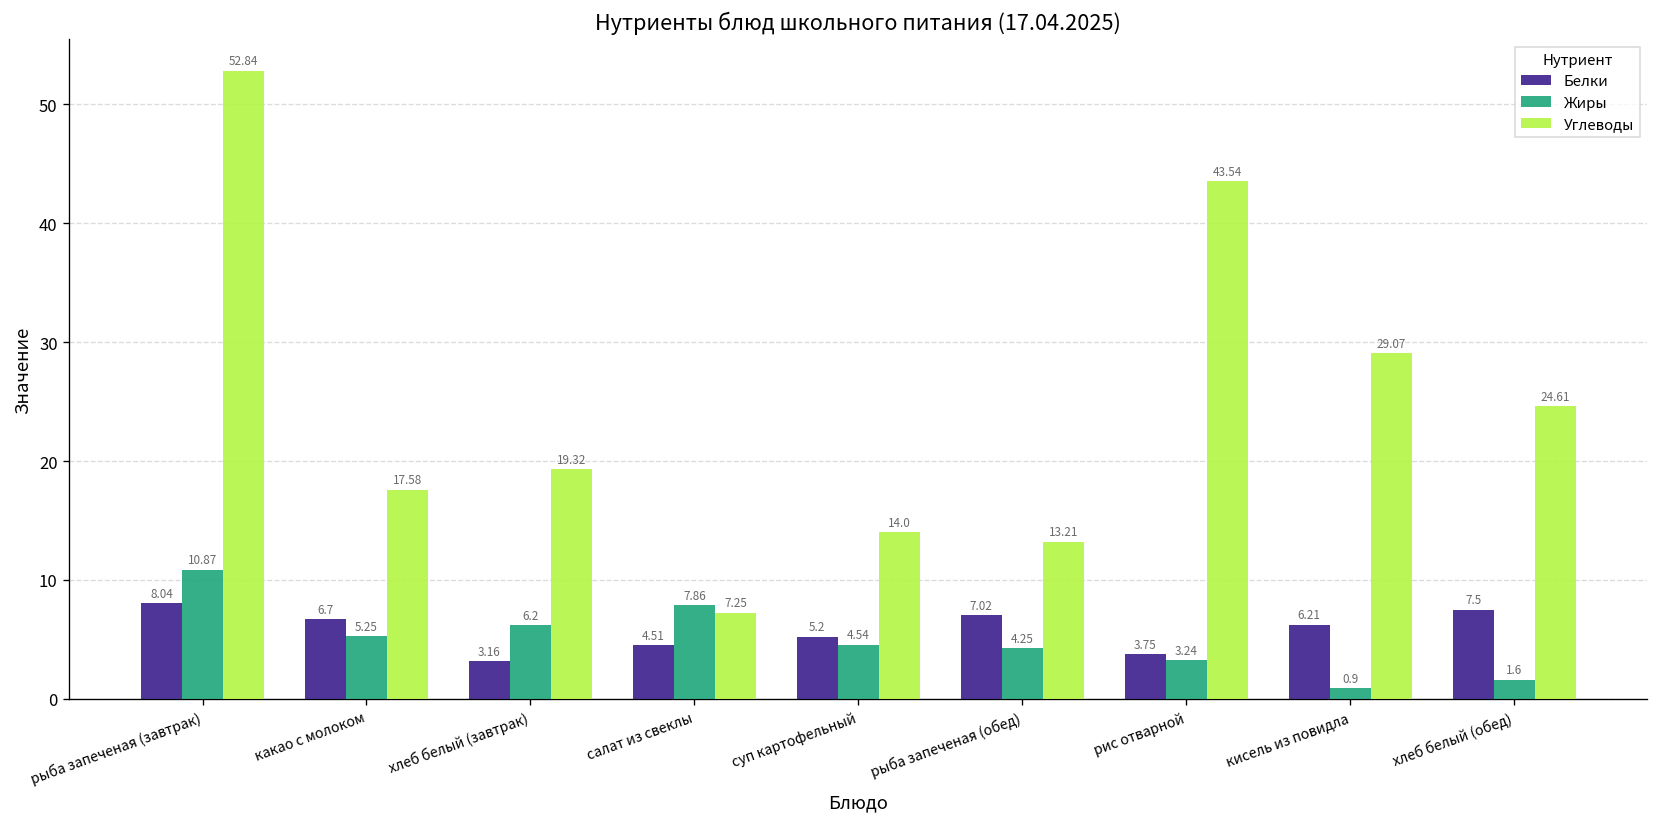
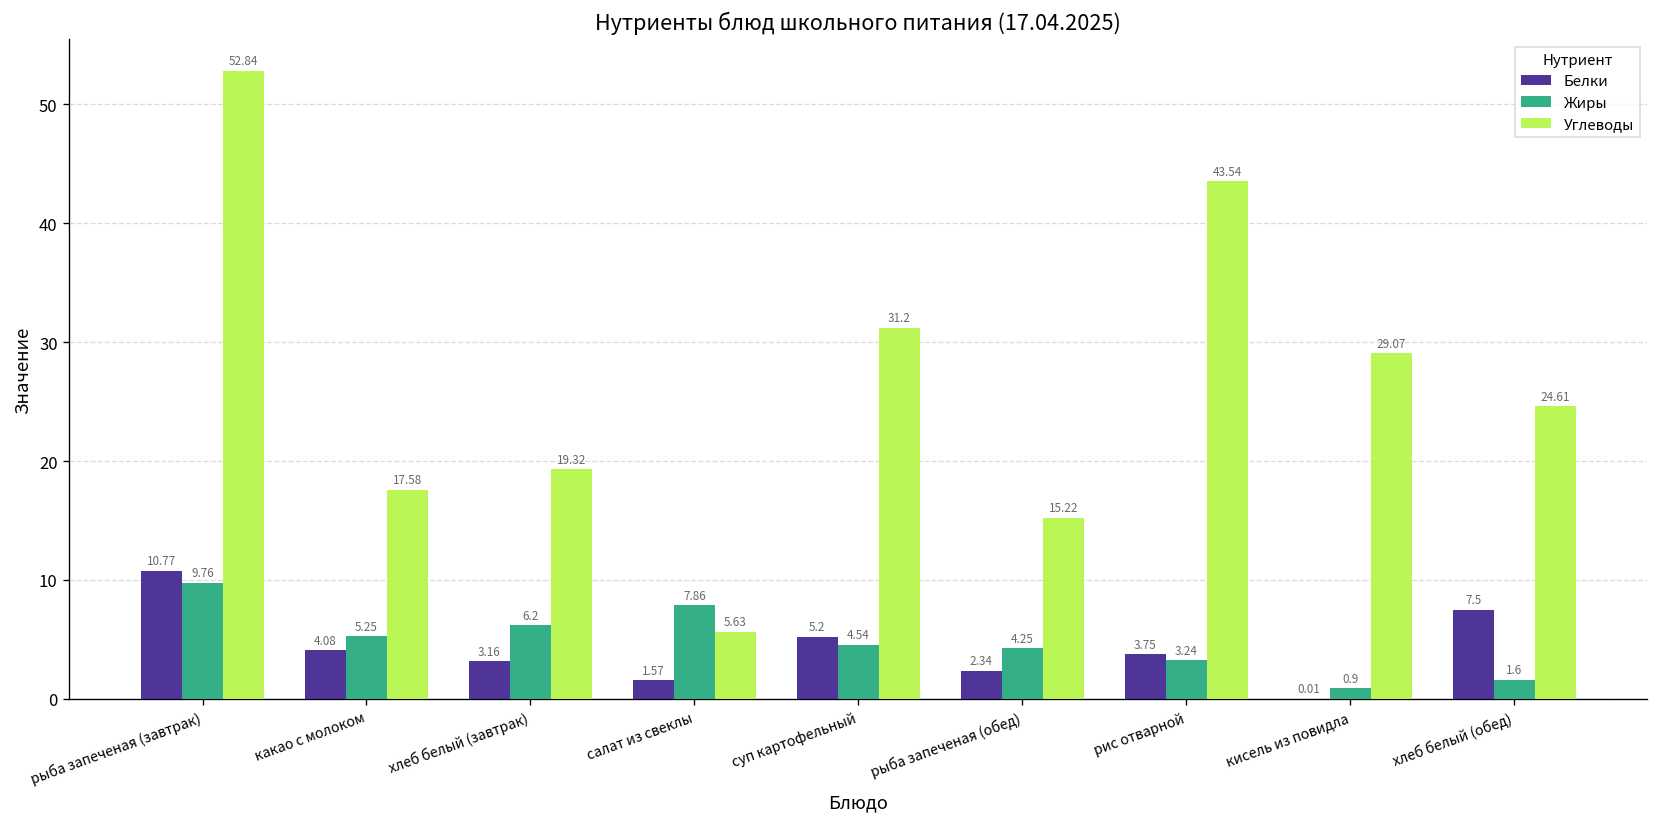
Белки, рыба запеченая (завтрак): 8.04 -> 10.77
Жиры, рыба запеченая (завтрак): 10.87 -> 9.76
Белки, какао с молоком: 6.7 -> 4.08
Белки, салат из свеклы: 4.51 -> 1.57
Углеводы, салат из свеклы: 7.25 -> 5.63
Углеводы, суп картофельный: 14.0 -> 31.2
Белки, рыба запеченая (обед): 7.02 -> 2.34
Углеводы, рыба запеченая (обед): 13.21 -> 15.22
Белки, кисель из повидла: 6.21 -> 0.01
